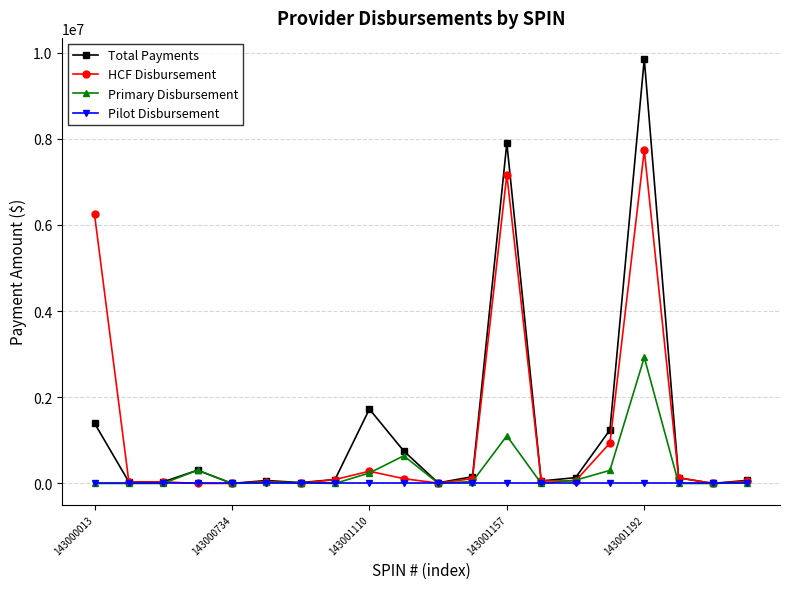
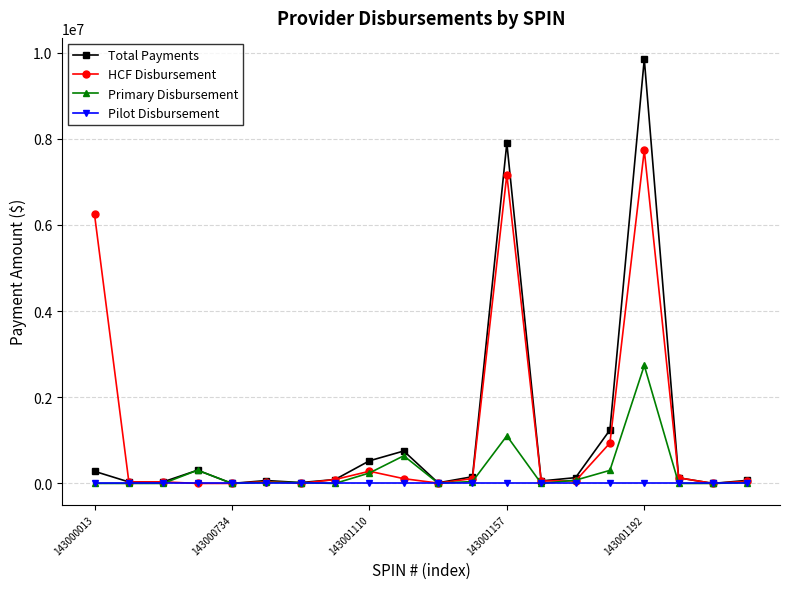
Total Payments, 143000013: 1400000 -> 300000
Total Payments, 143001110: 1700000 -> 500000
Primary Disbursement, 143001192: 2900000 -> 2700000
